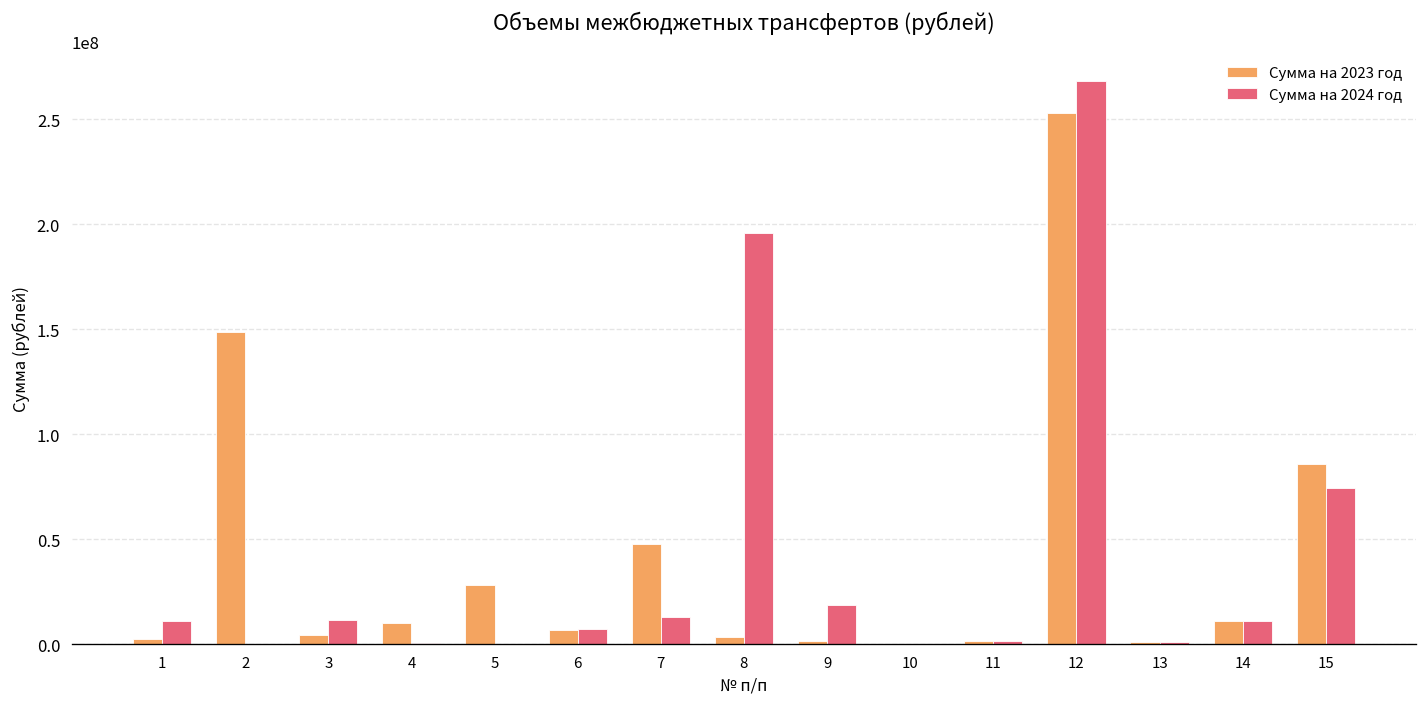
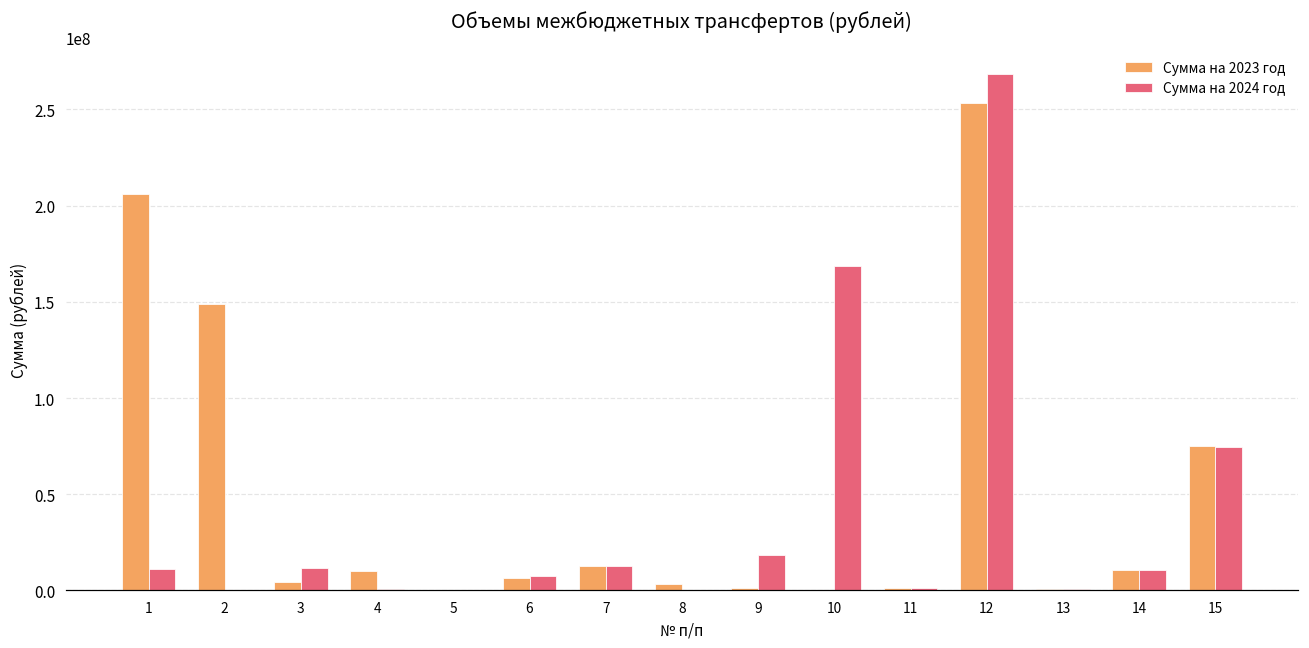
Сумма на 2023 год, 1: 2000000 -> 206000000
Сумма на 2023 год, 5: 28000000 -> 0
Сумма на 2023 год, 7: 48000000 -> 13000000
Сумма на 2024 год, 8: 196000000 -> 0
Сумма на 2024 год, 10: 0 -> 169000000
Сумма на 2023 год, 15: 86000000 -> 75000000
